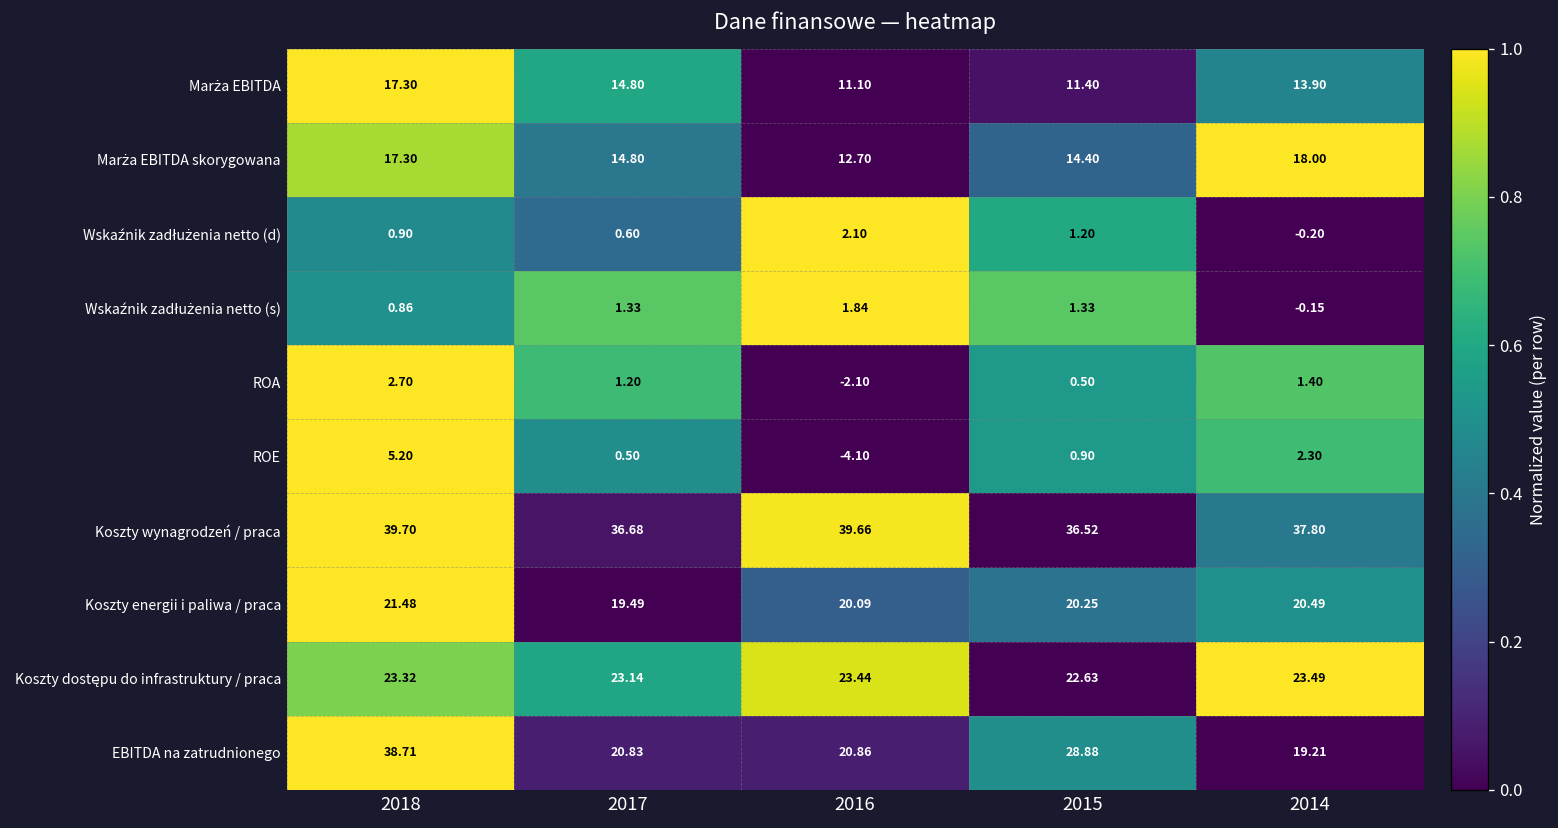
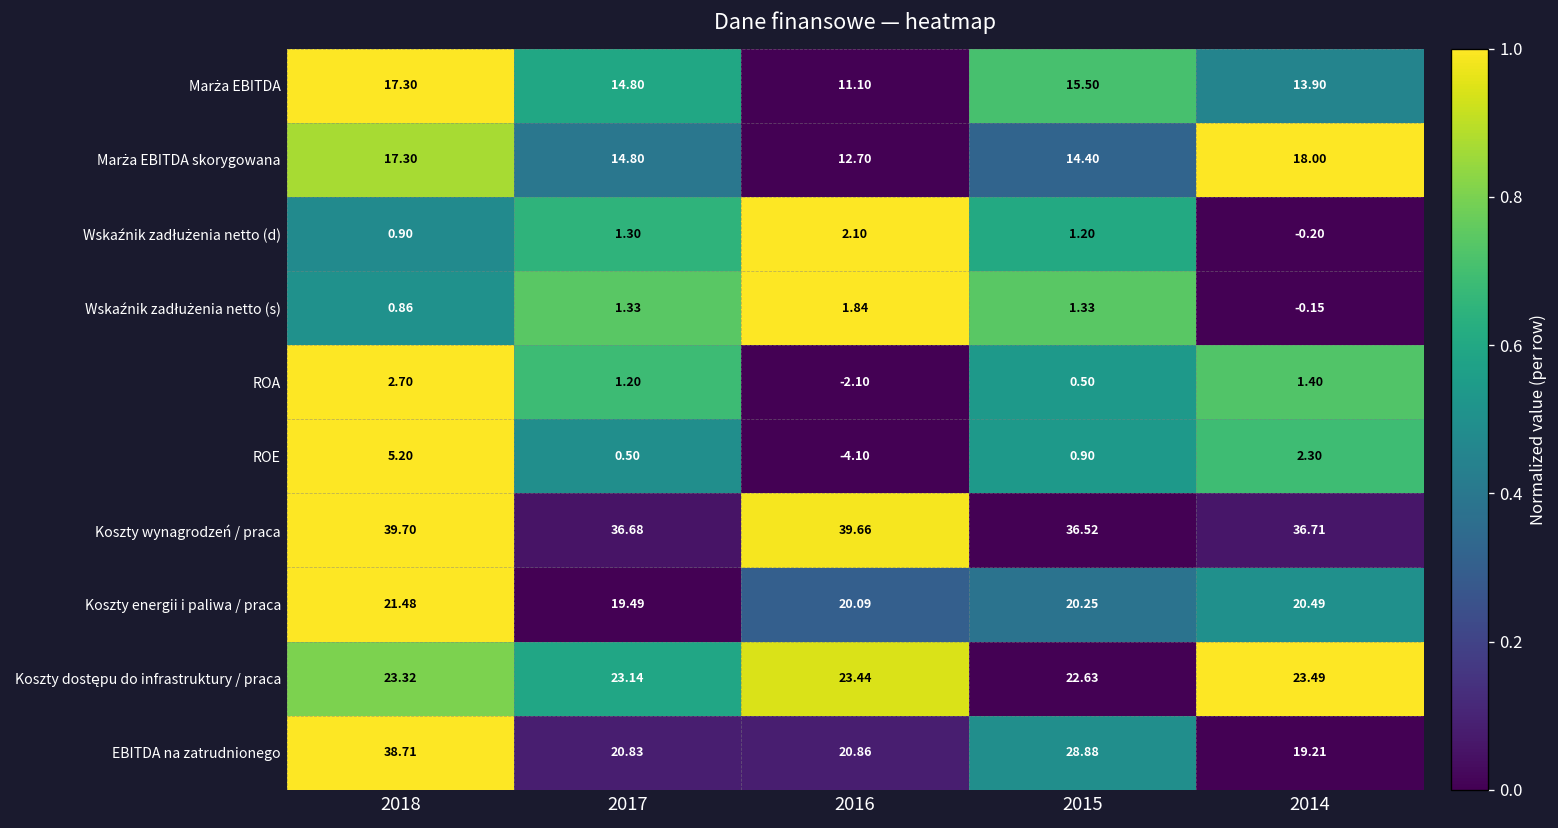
Marża EBITDA, 2015: 11.40 -> 15.50
Wskaźnik zadłużenia netto (d), 2017: 0.60 -> 1.30
Koszty wynagrodzeń / praca, 2014: 37.80 -> 36.71
